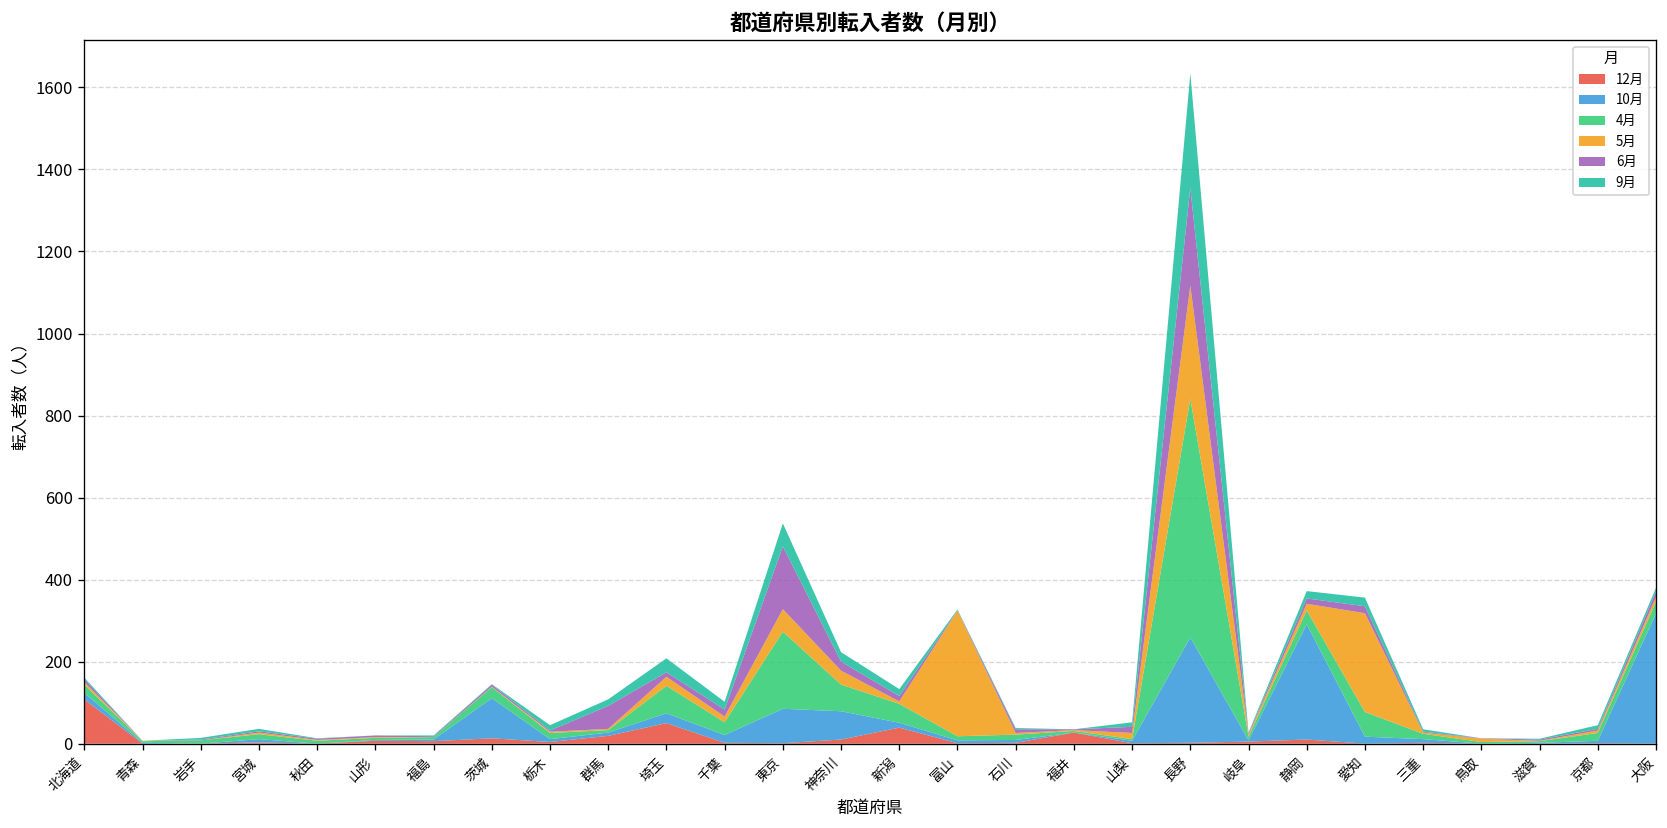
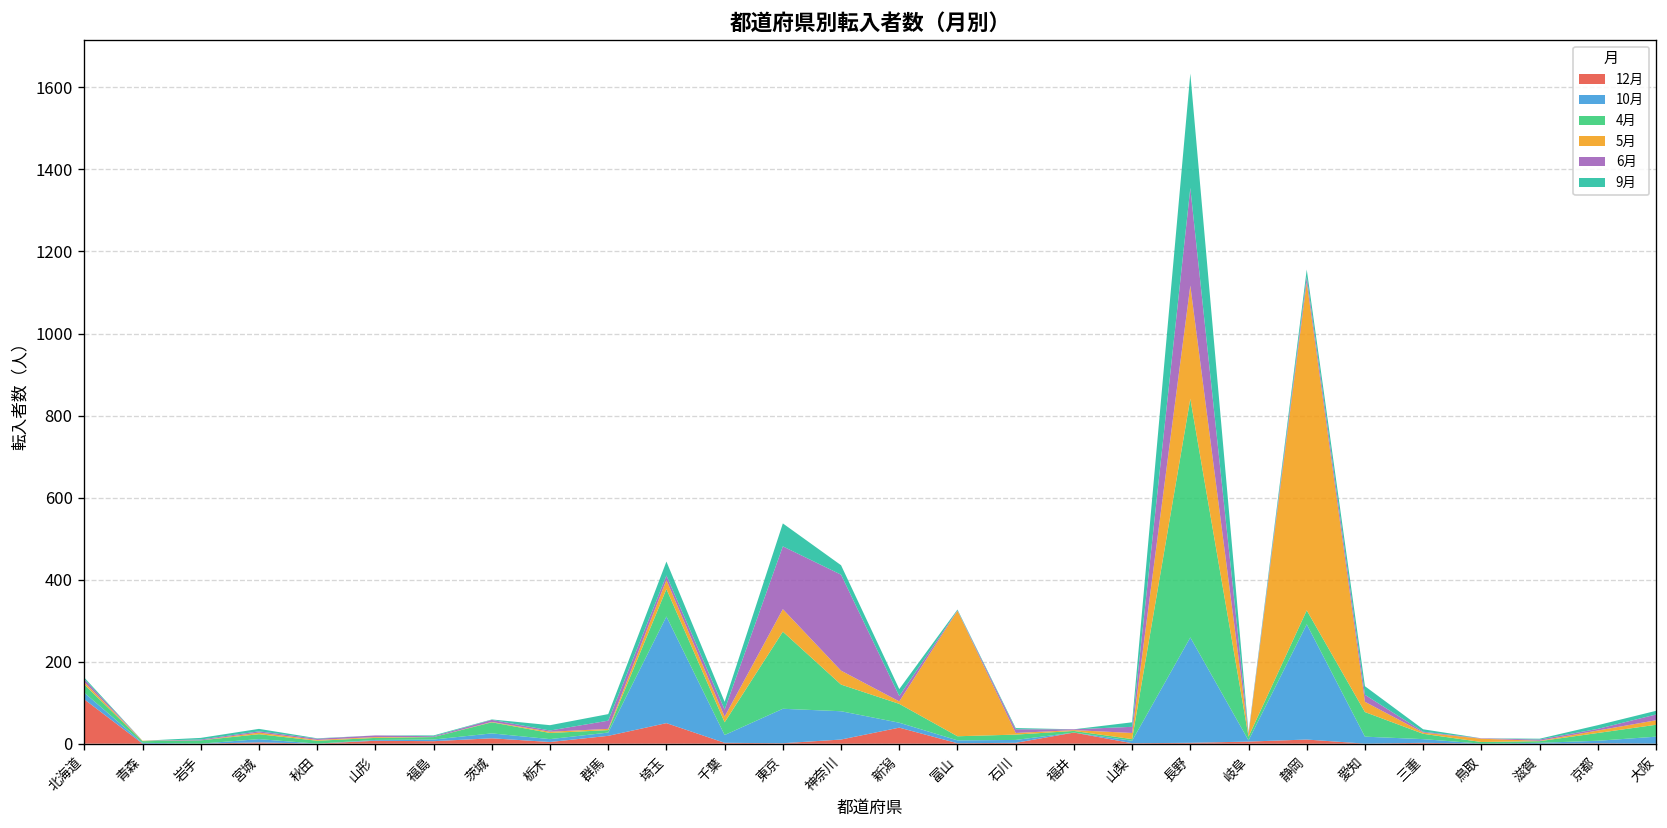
10月, 茨城: 100 -> 10
6月, 群馬: 60 -> 20
10月, 埼玉: 20 -> 260
6月, 神奈川: 20 -> 230
5月, 静岡: 20 -> 800
5月, 愛知: 240 -> 30
10月, 大阪: 320 -> 20
